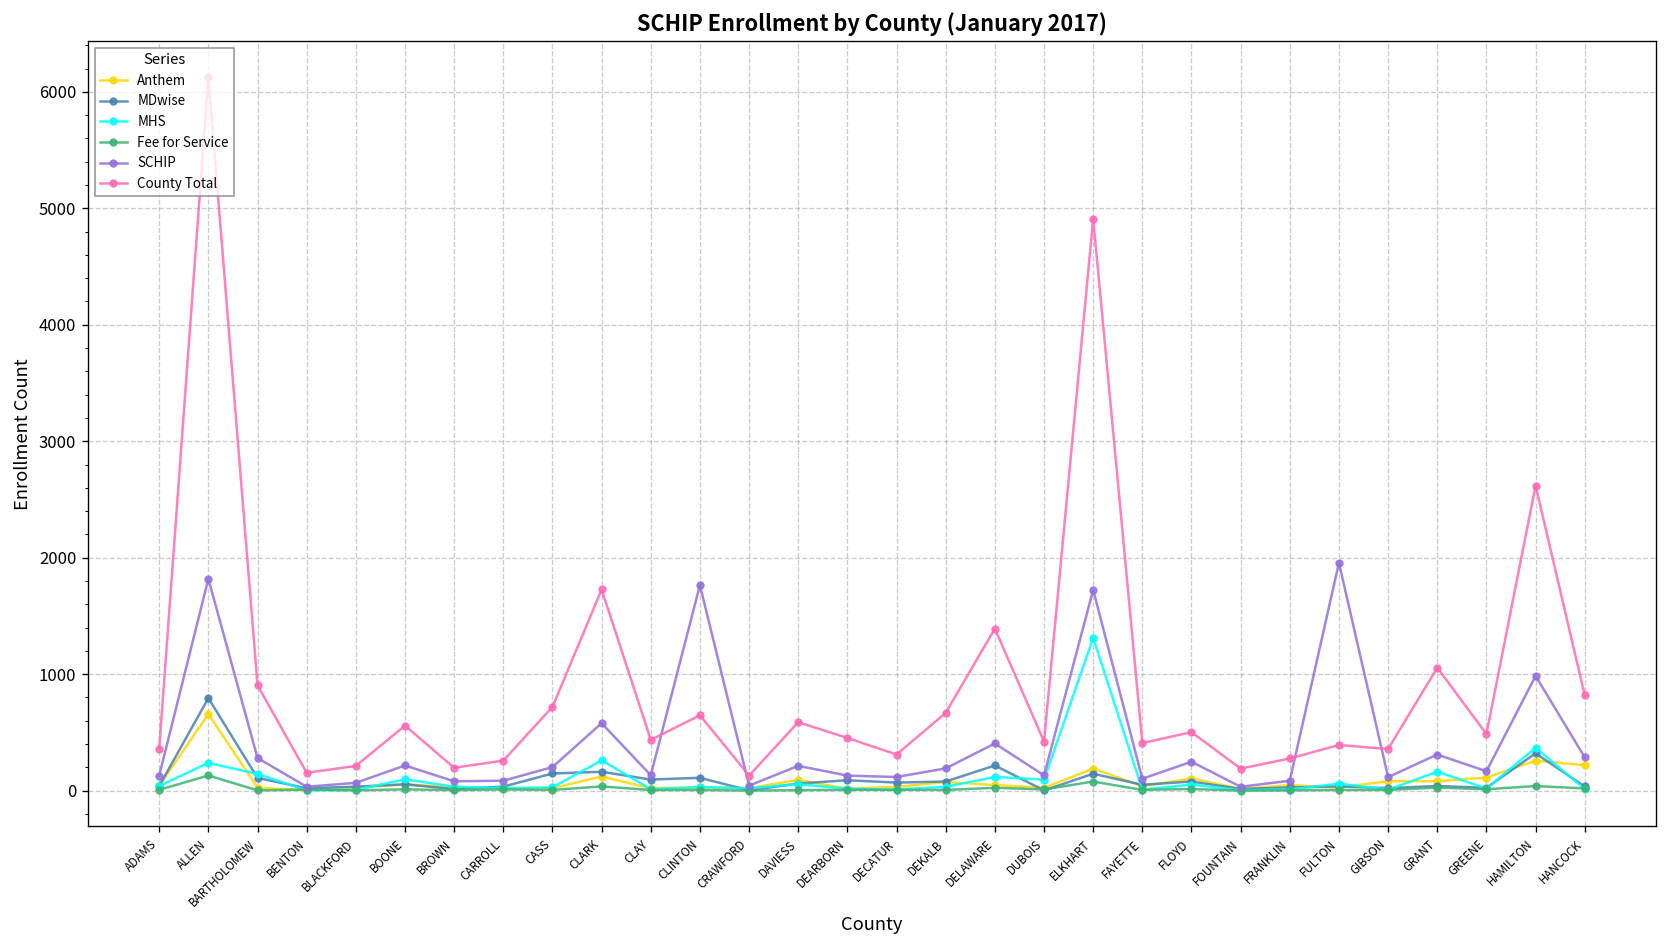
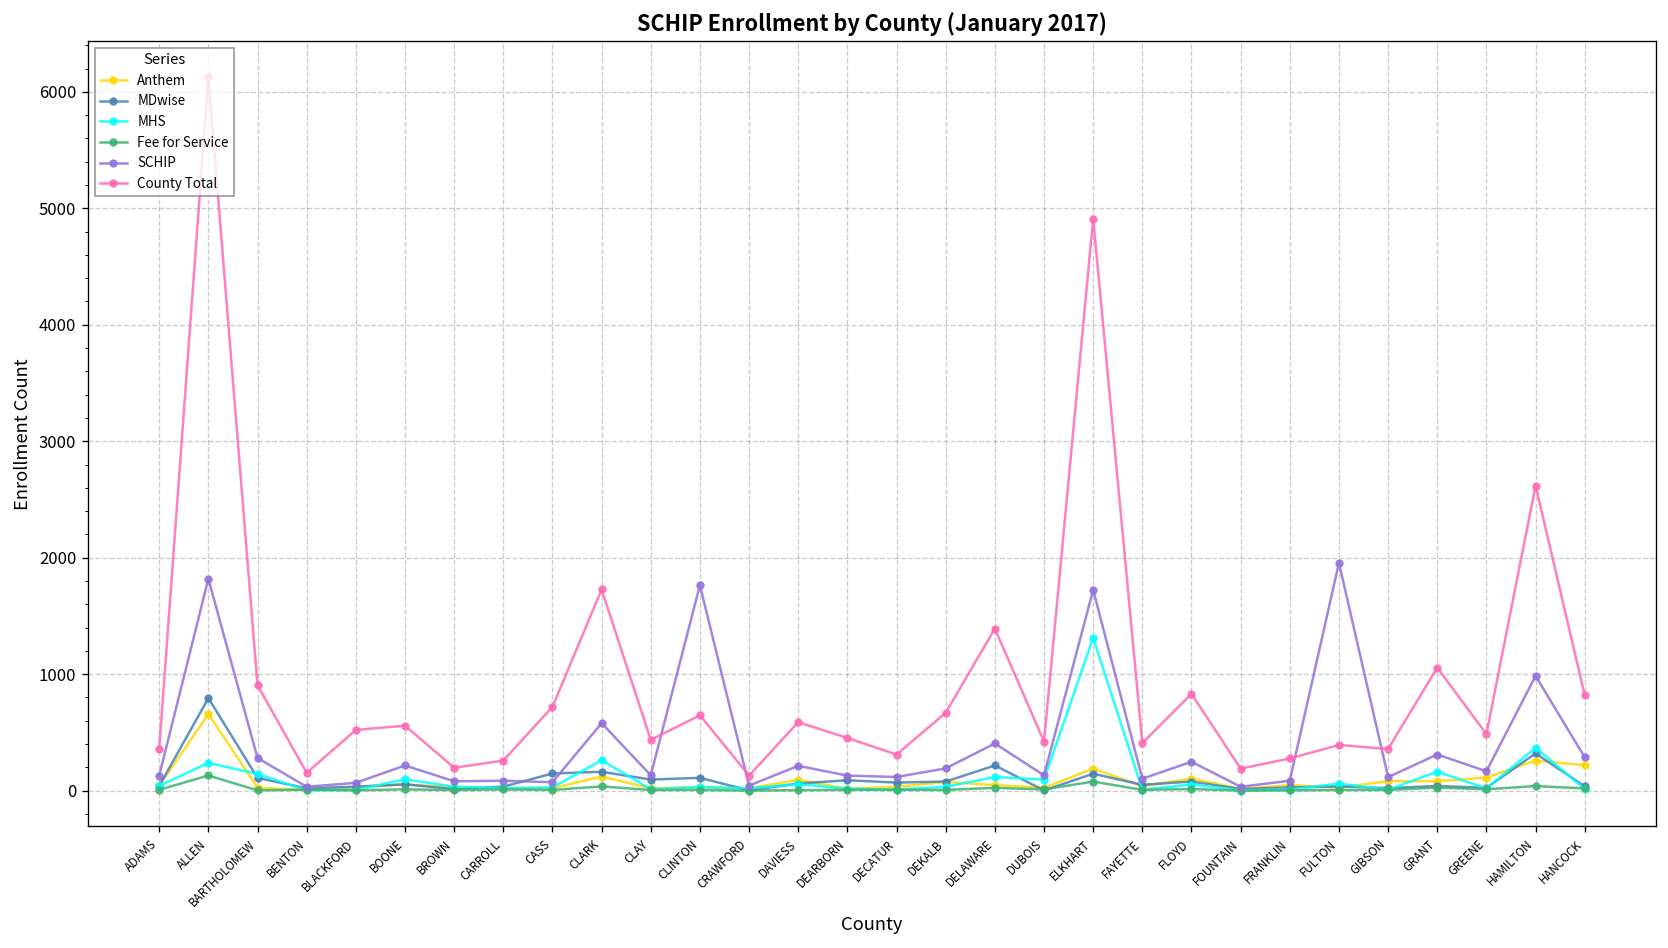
County Total, BLACKFORD: 200 -> 500
SCHIP, CASS: 200 -> 100
County Total, FLOYD: 500 -> 800
